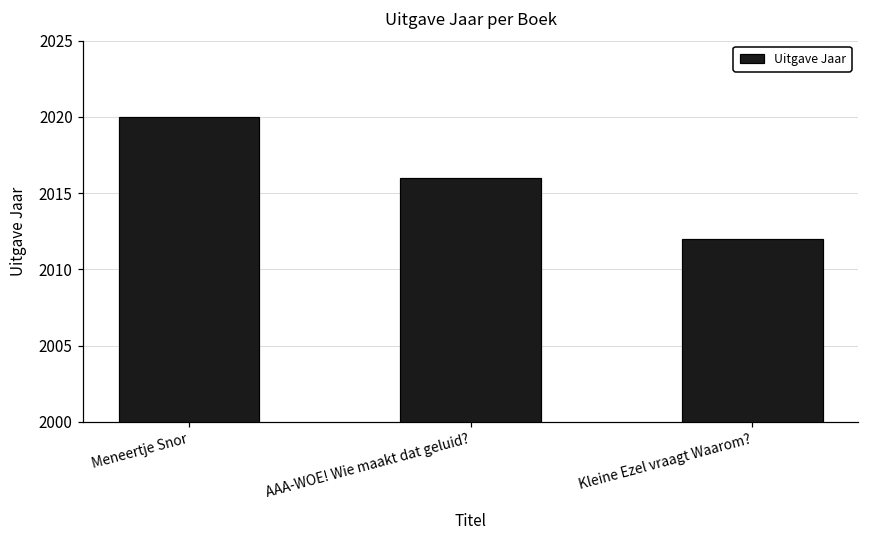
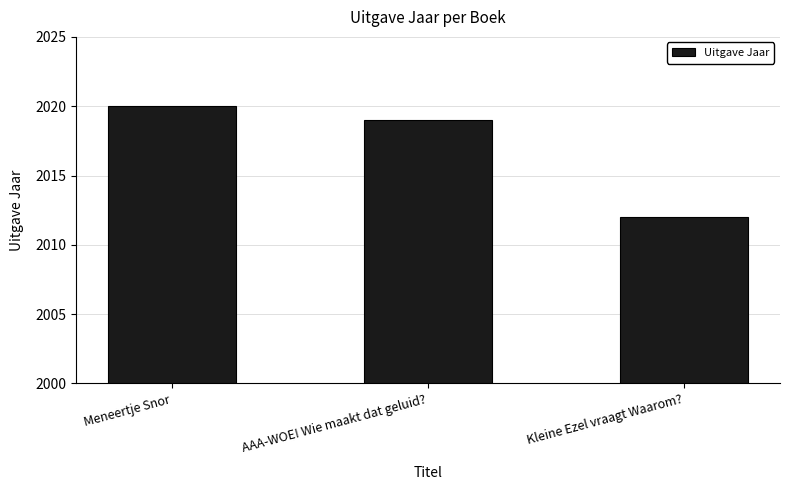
AAA-WOE! Wie maakt dat geluid?: 2016 -> 2019
